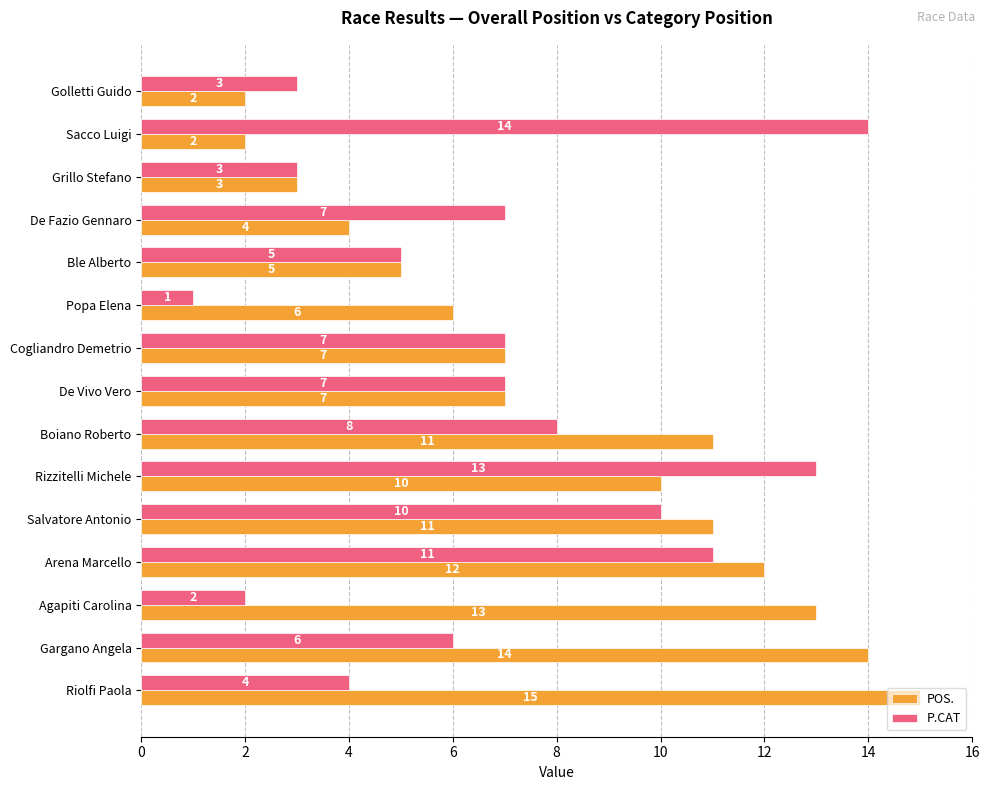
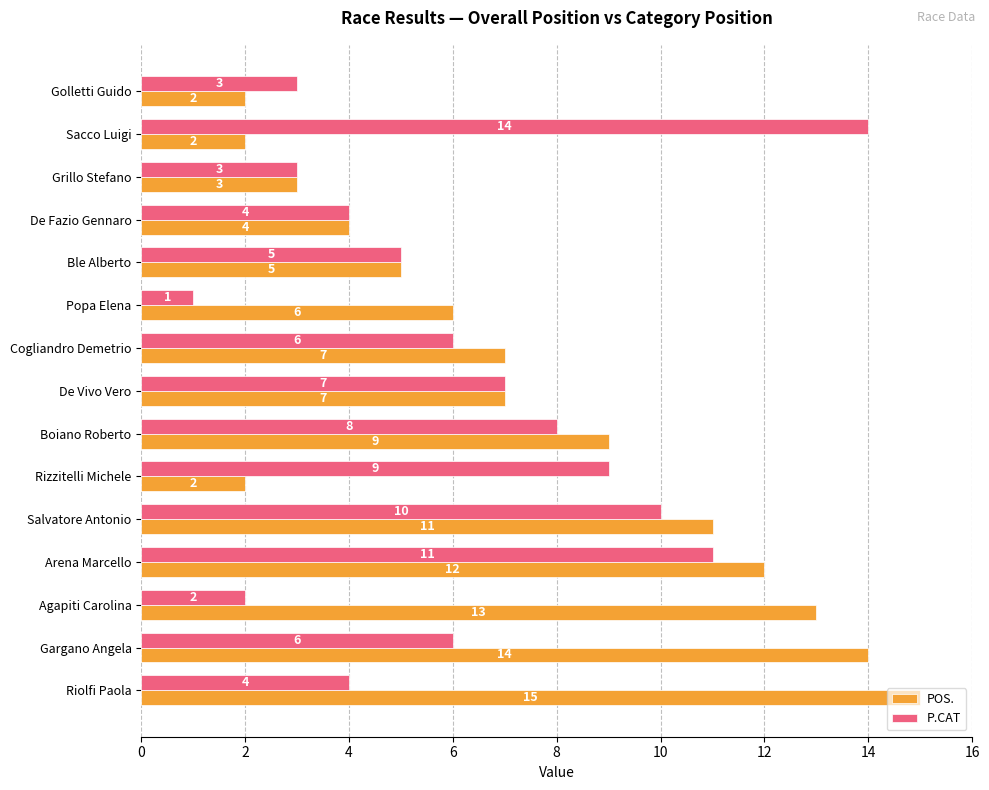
P.CAT, De Fazio Gennaro: 7 -> 4
P.CAT, Cogliandro Demetrio: 7 -> 6
POS., Boiano Roberto: 11 -> 9
P.CAT, Rizzitelli Michele: 13 -> 9
POS., Rizzitelli Michele: 10 -> 2
